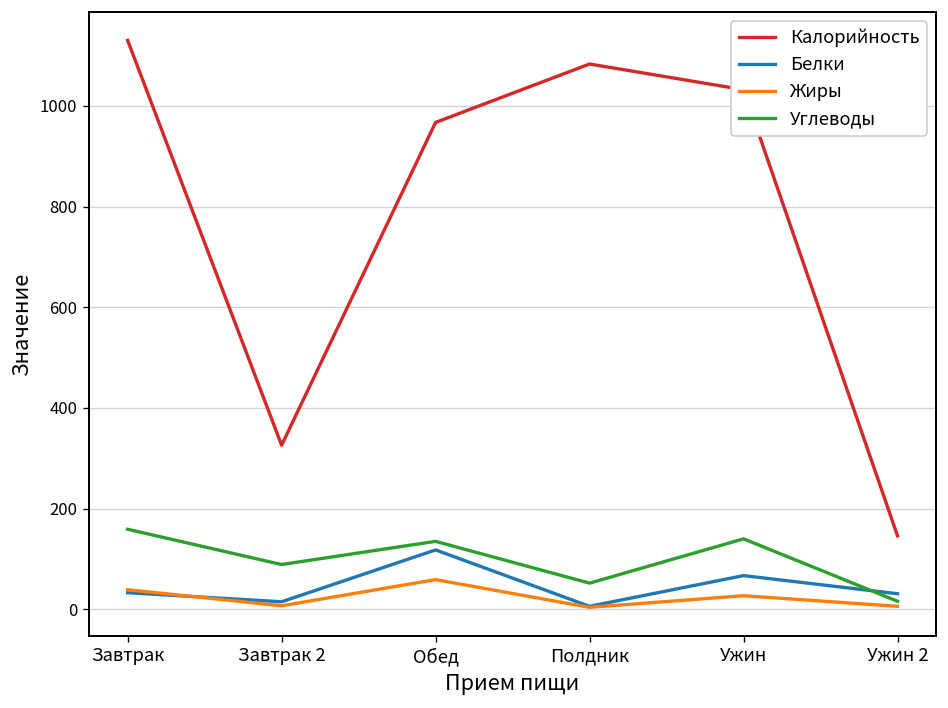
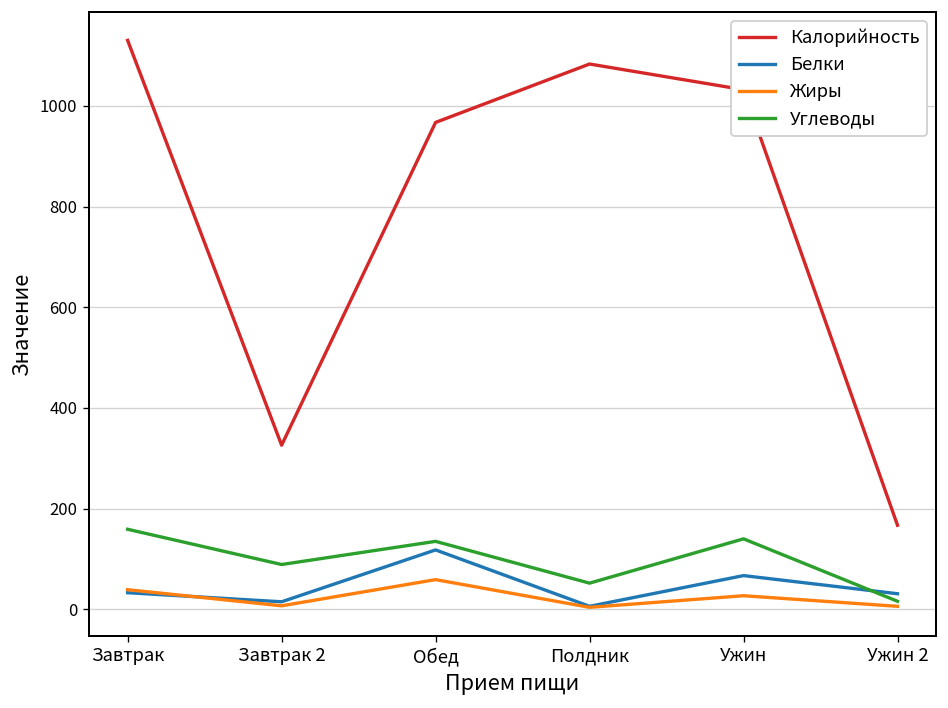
Калорийность, Ужин 2: 150 -> 170
